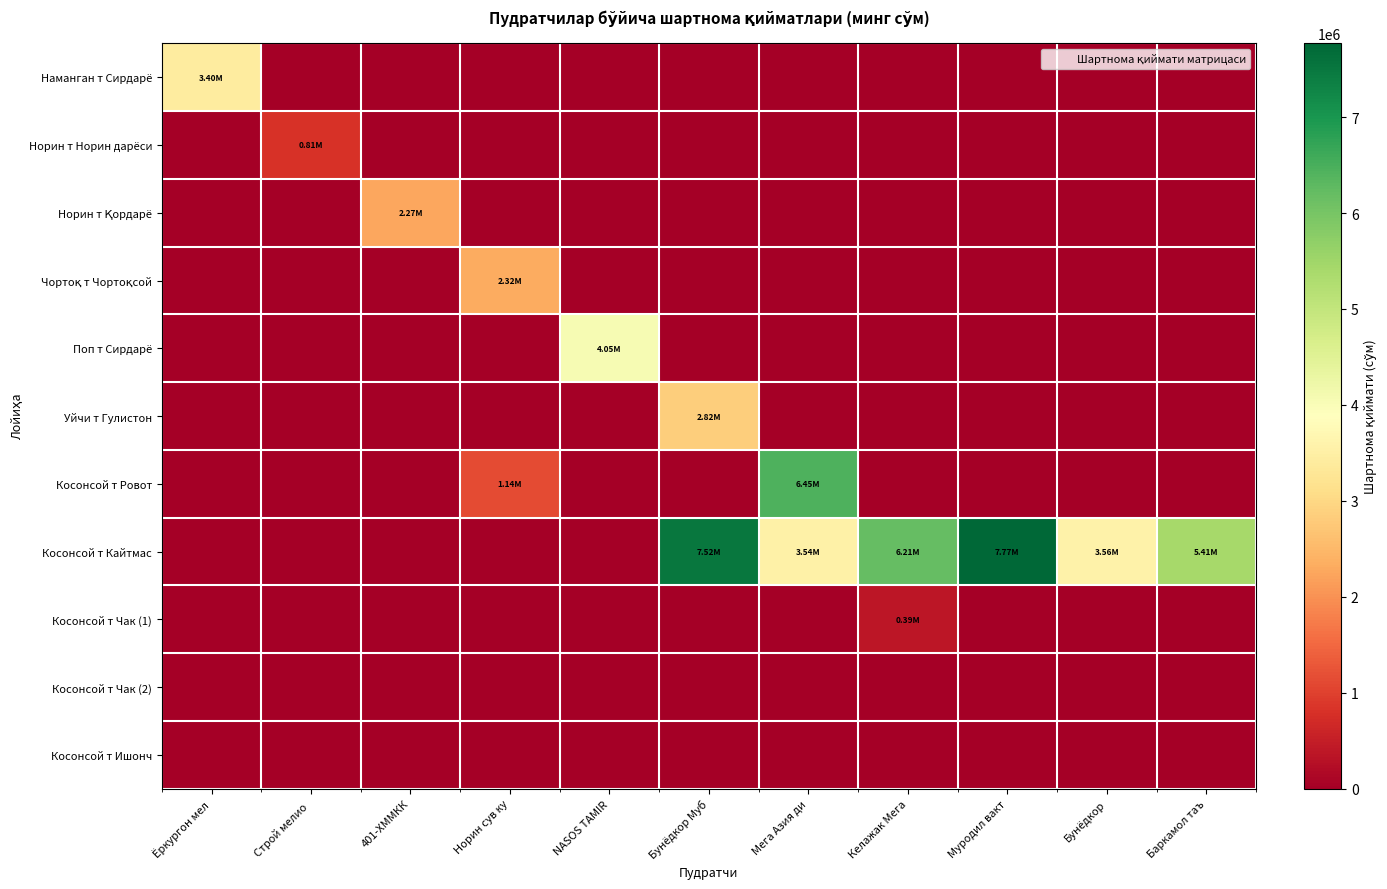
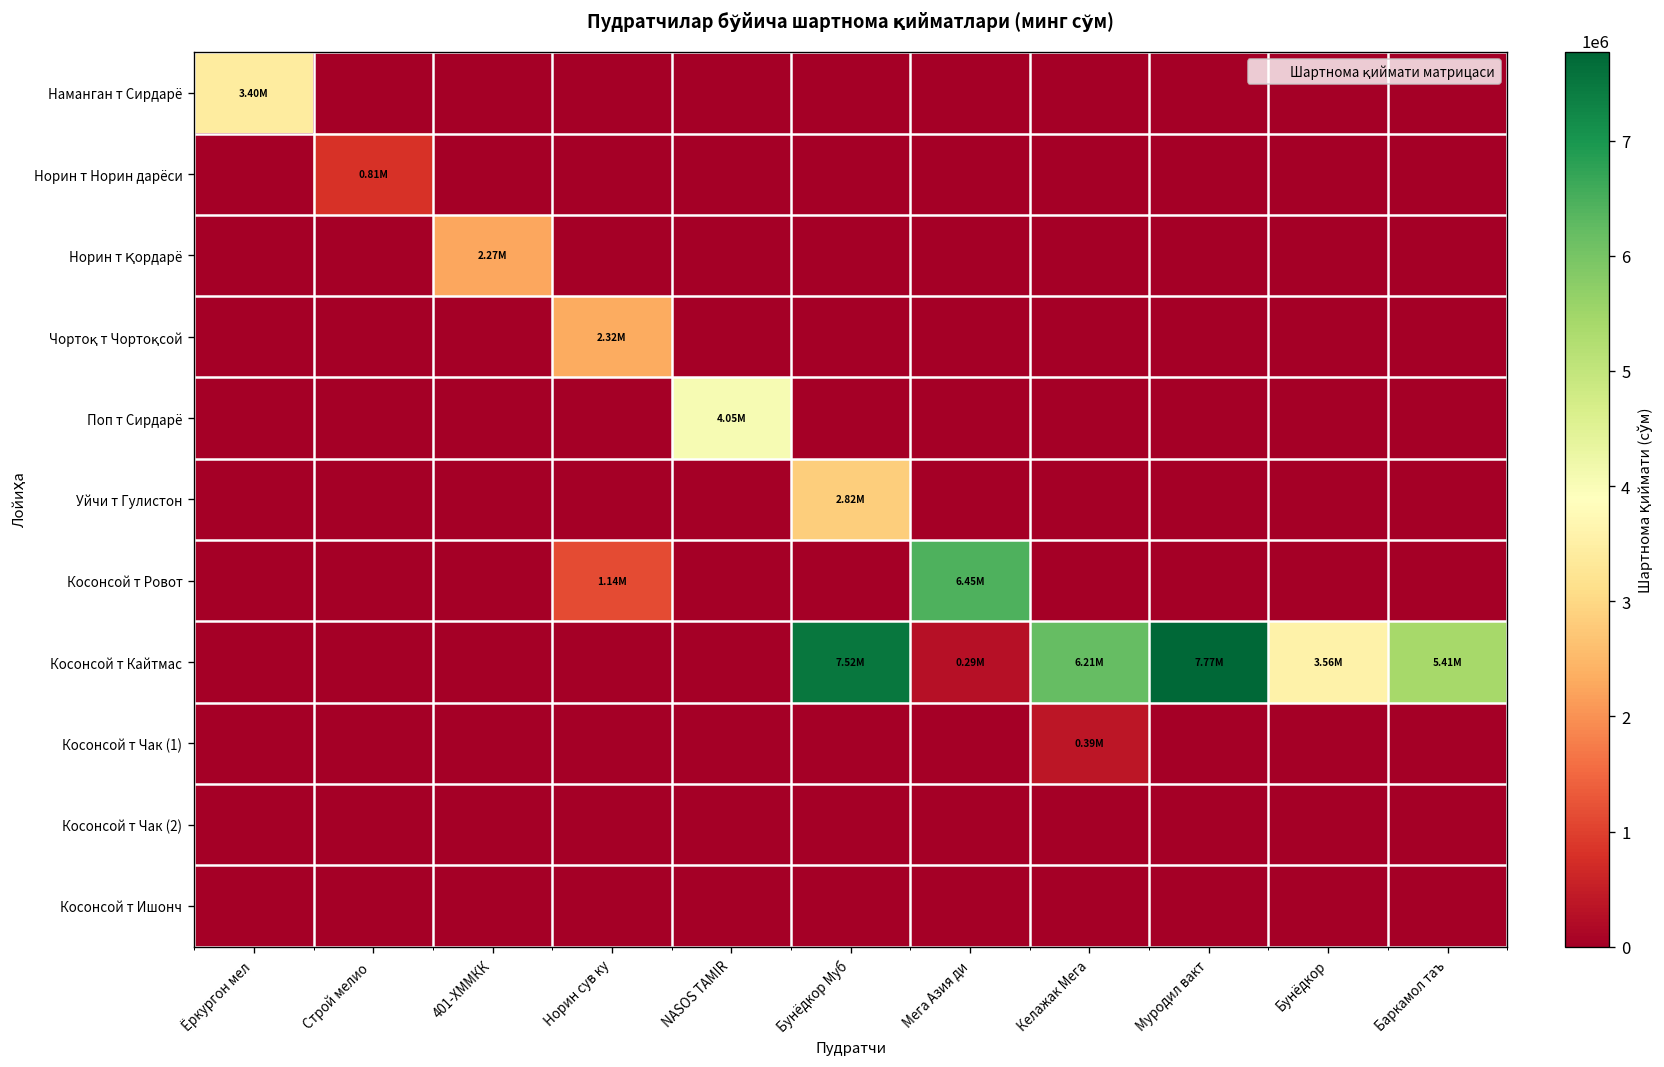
Косонсой т Кайтмас, Мега Азия ди: 3.54M -> 0.29M
